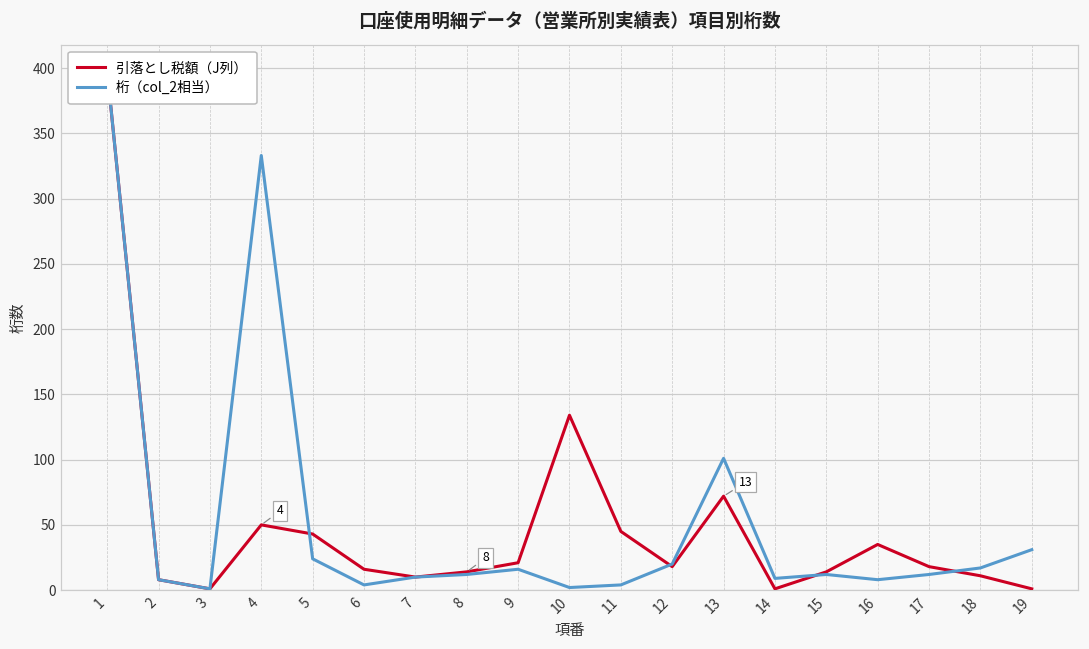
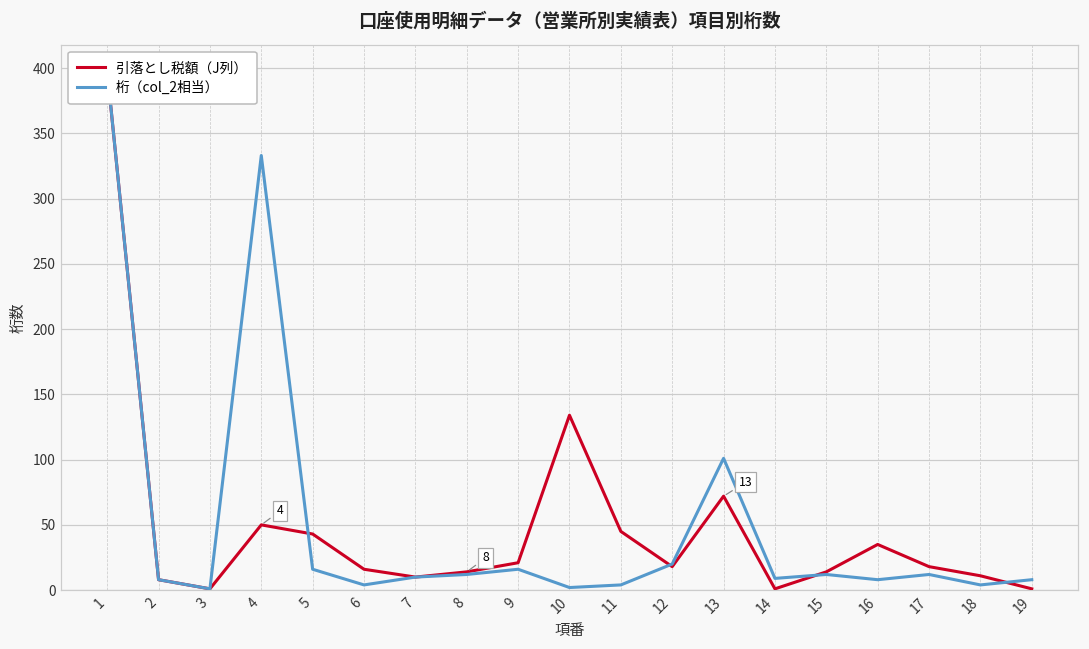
桁（col_2相当）, 5: 24 -> 16
桁（col_2相当）, 18: 17 -> 4
桁（col_2相当）, 19: 31 -> 8
